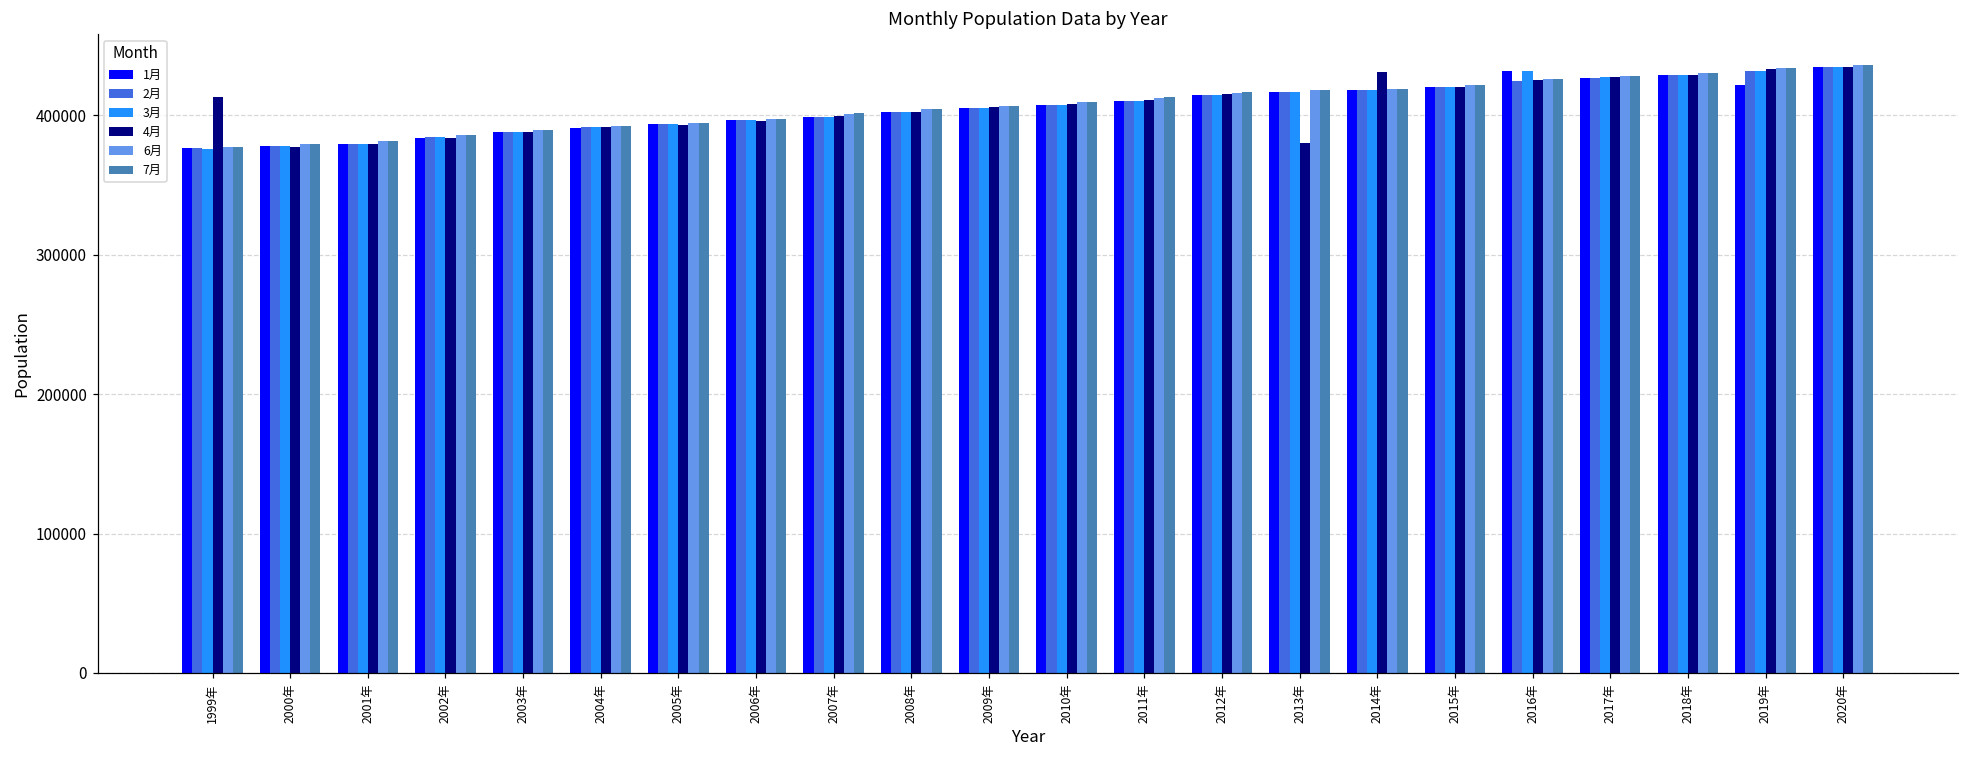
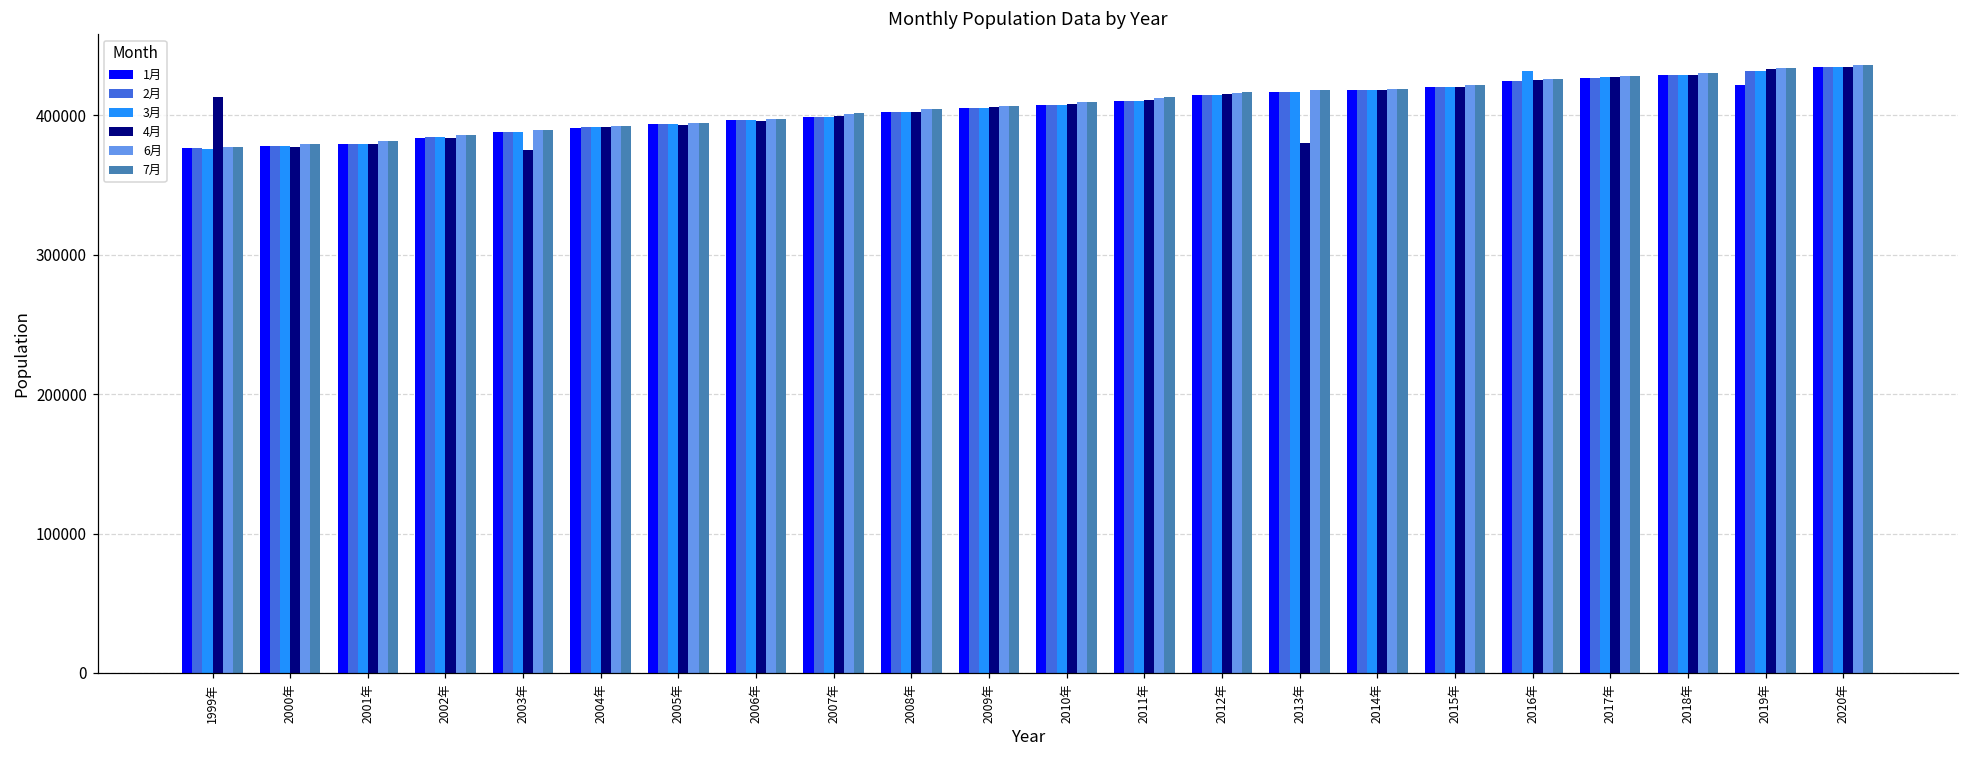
4月, 2003年: 388000 -> 375000
4月, 2014年: 431000 -> 418000
1月, 2016年: 432000 -> 425000
